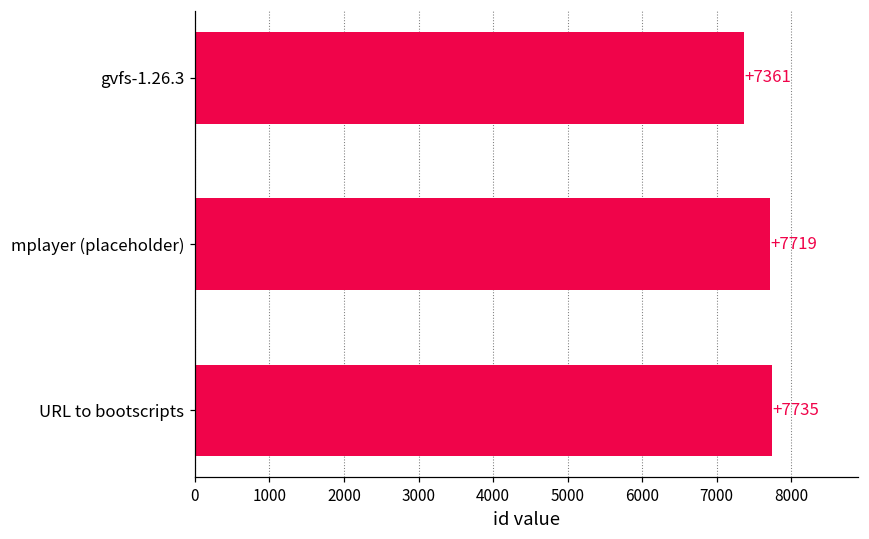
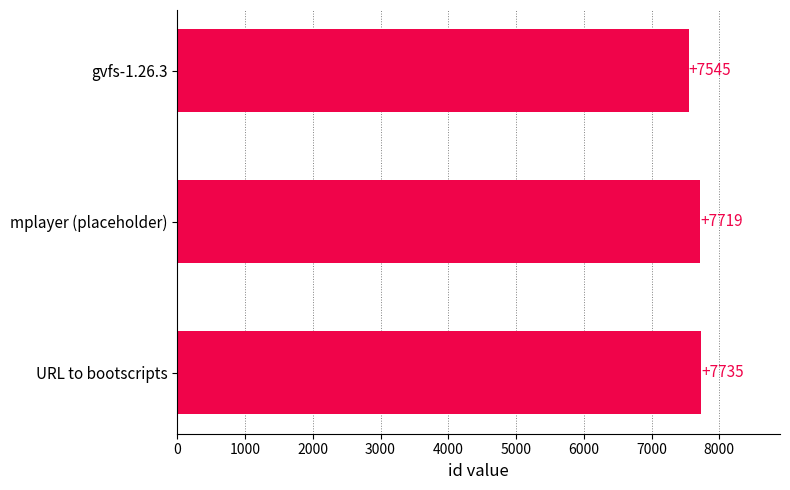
gvfs-1.26.3: +7361 -> +7545
